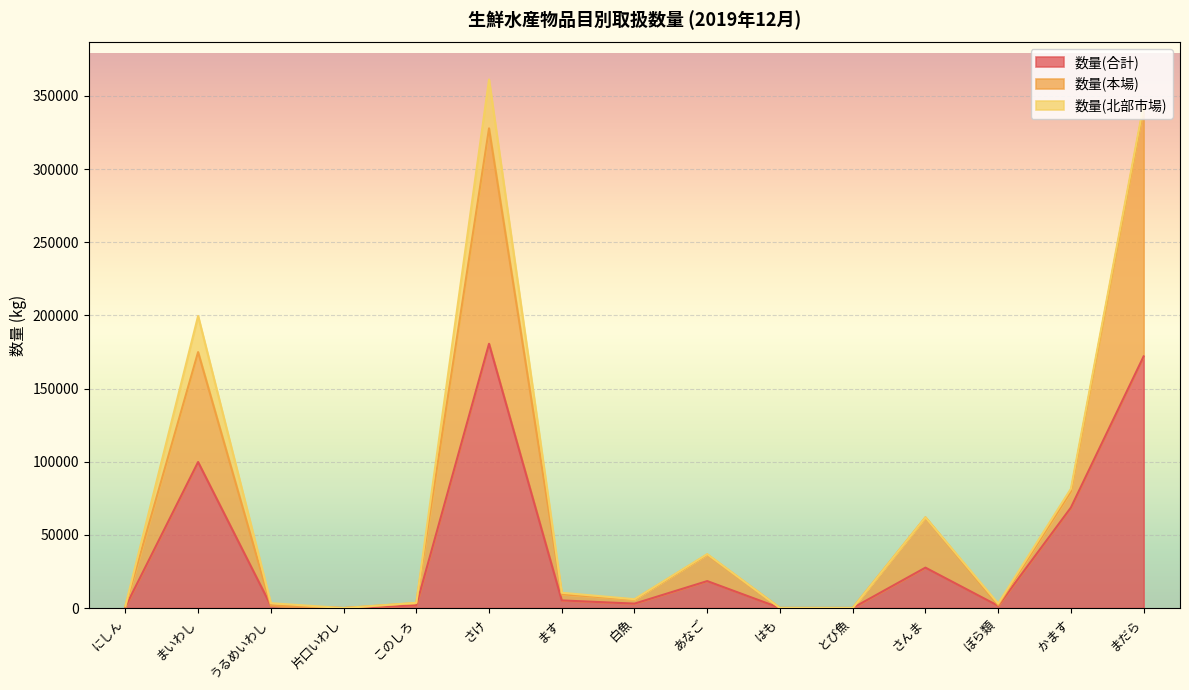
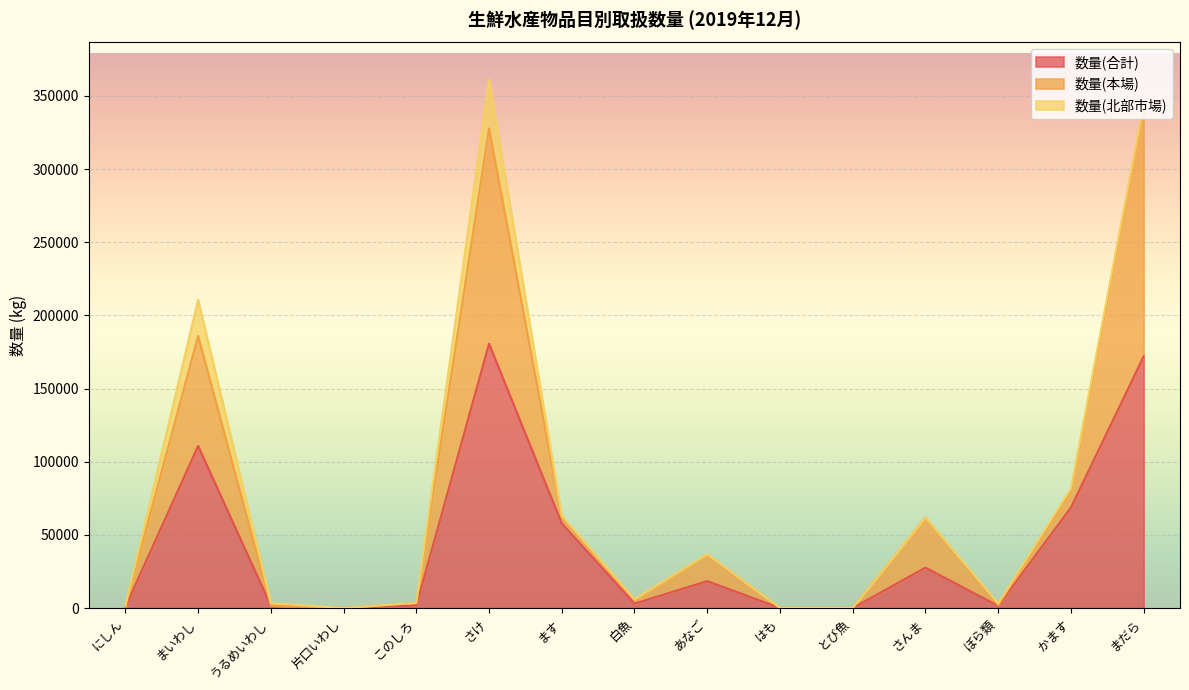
数量(合計), まいわし: 100000 -> 111000
数量(合計), ます: 5000 -> 58000
